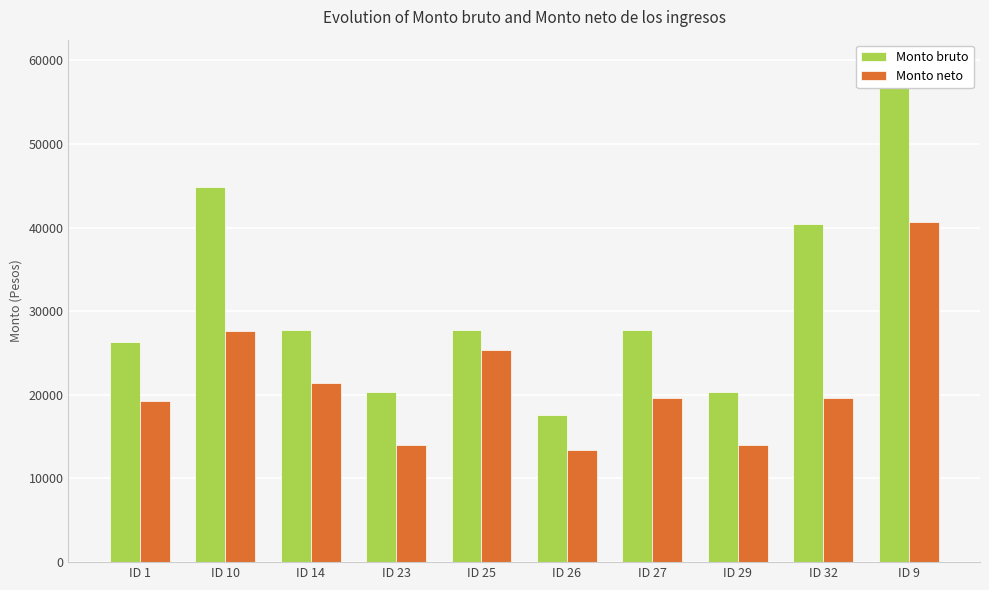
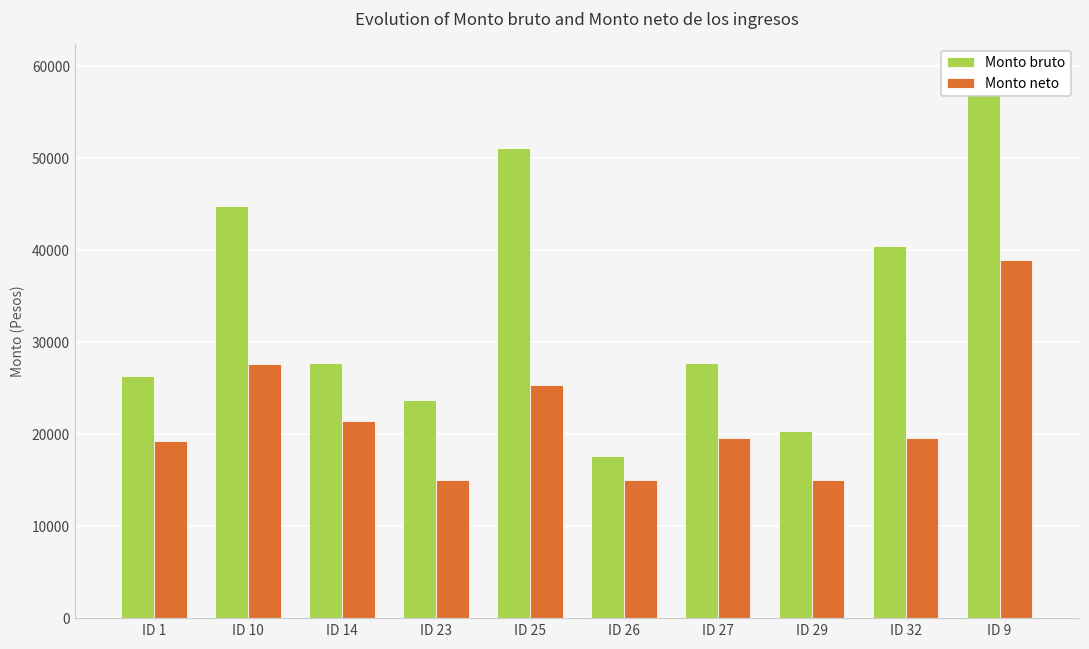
Monto bruto, ID 23: 20000 -> 24000
Monto neto, ID 23: 14000 -> 15000
Monto bruto, ID 25: 28000 -> 51000
Monto neto, ID 26: 13000 -> 15000
Monto neto, ID 29: 14000 -> 15000
Monto neto, ID 9: 41000 -> 39000
